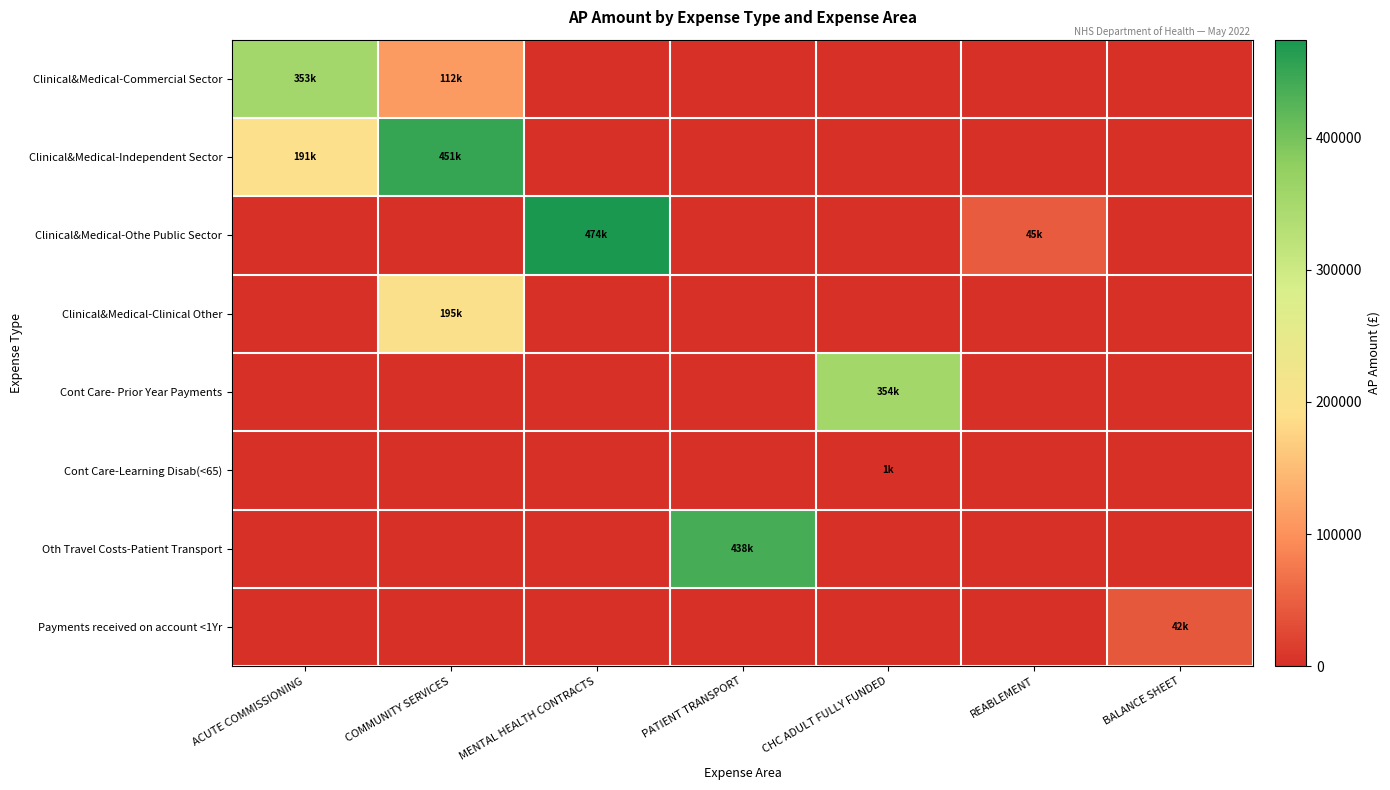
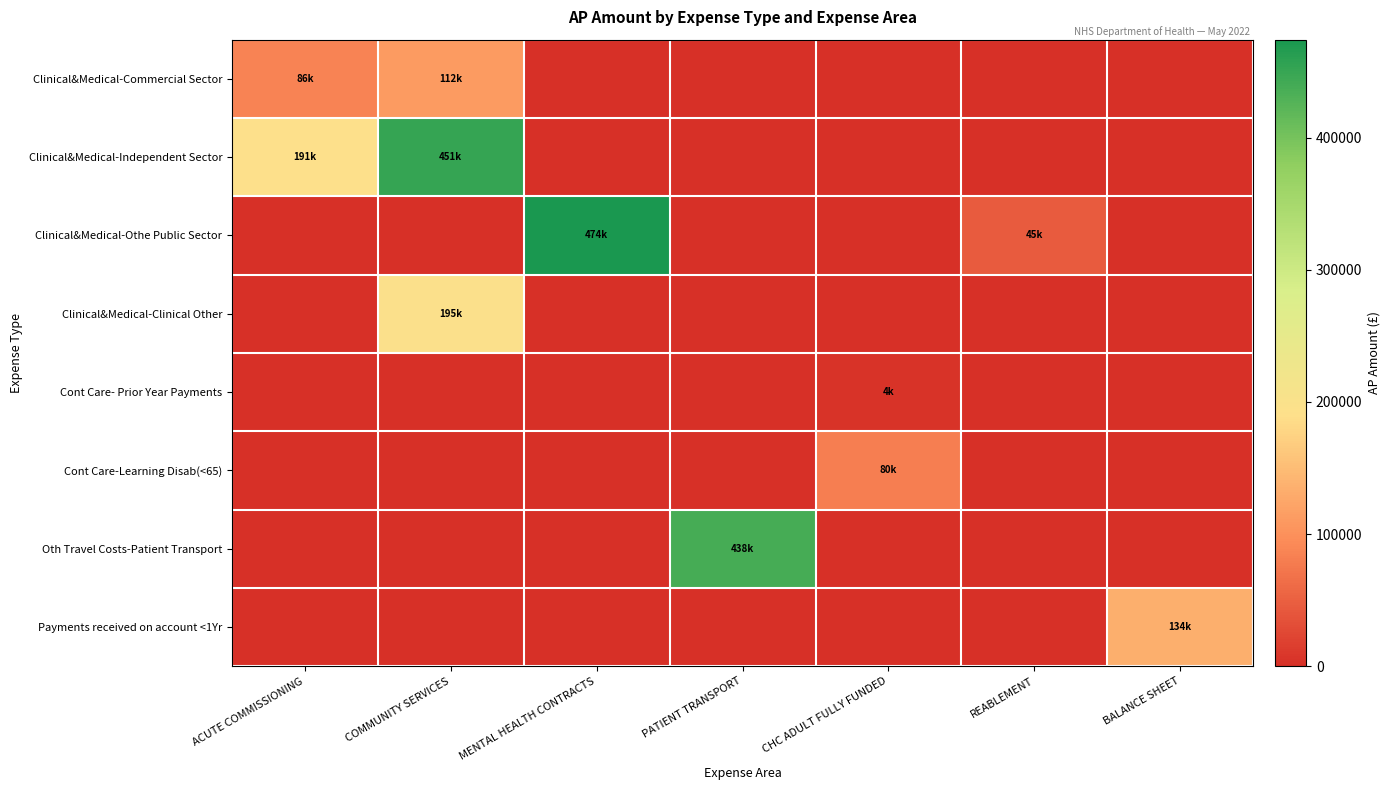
Clinical&Medical-Commercial Sector, ACUTE COMMISSIONING: 353k -> 86k
Cont Care- Prior Year Payments, CHC ADULT FULLY FUNDED: 354k -> 4k
Cont Care-Learning Disab(<65), CHC ADULT FULLY FUNDED: 1k -> 80k
Payments received on account <1Yr, BALANCE SHEET: 42k -> 134k
